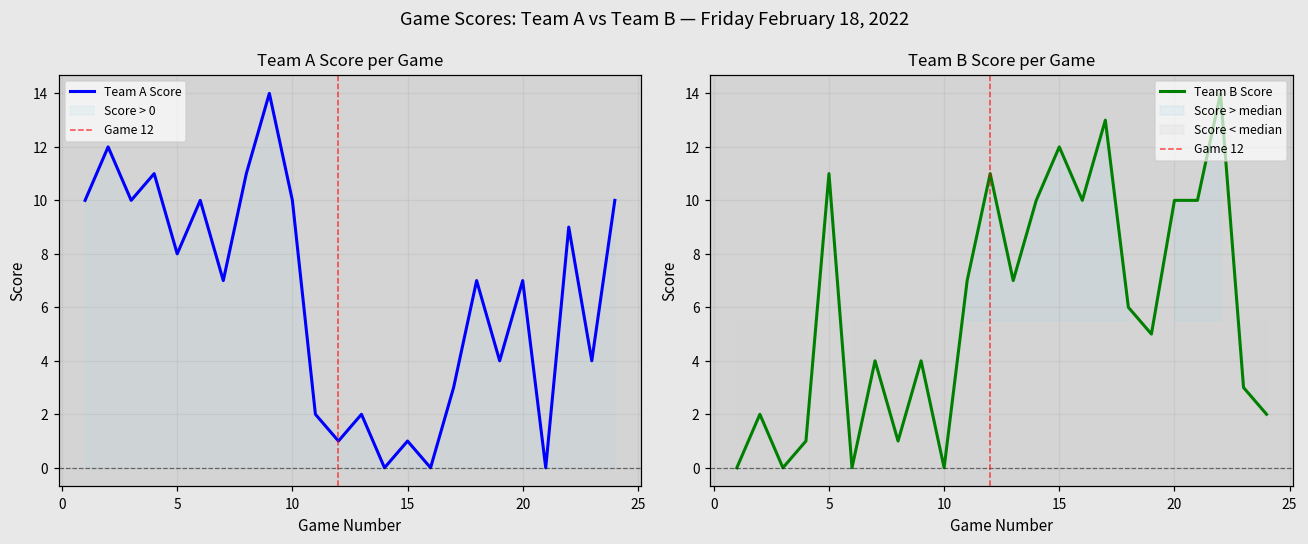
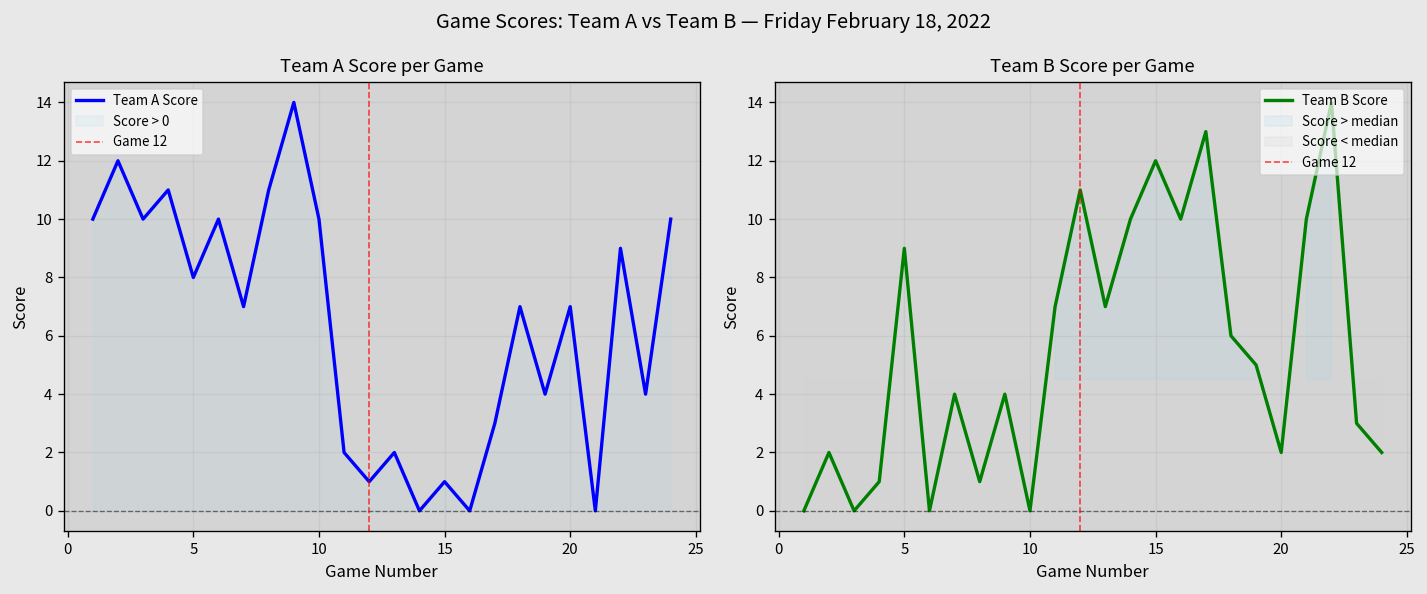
Team B Score per Game, 5: 11 -> 9
Team B Score per Game, 20: 10 -> 2
